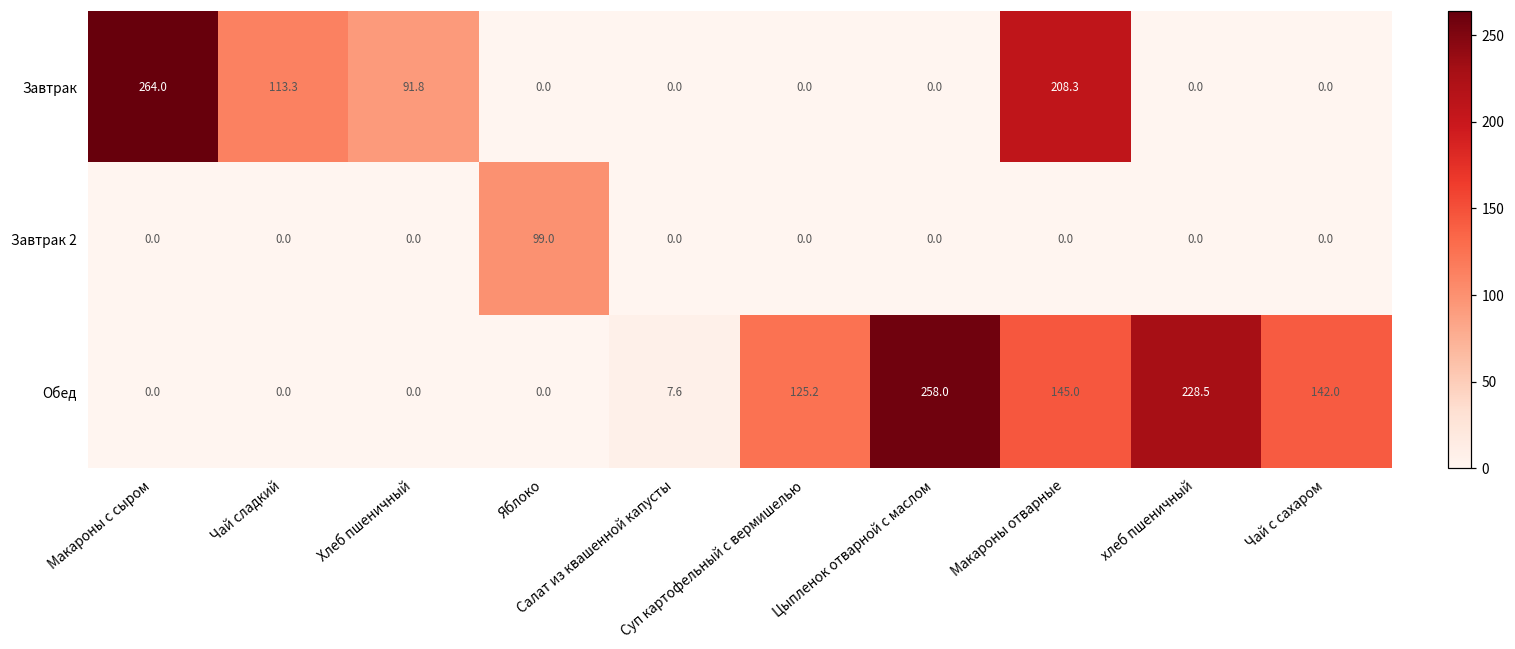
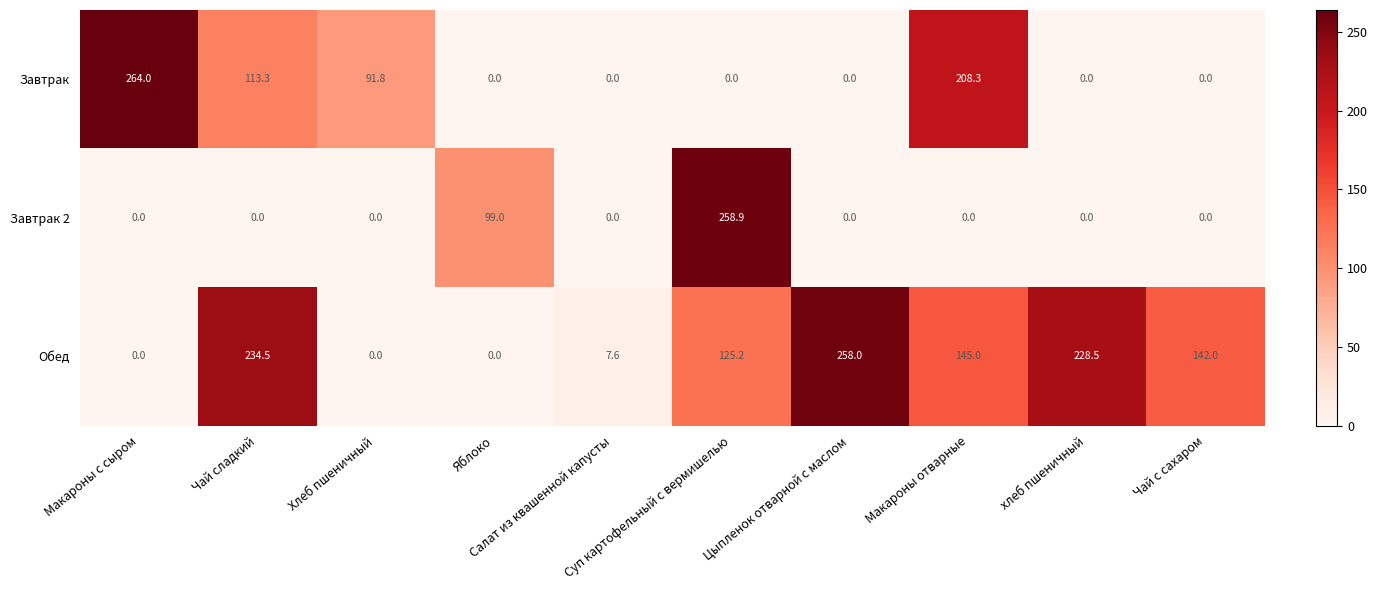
Завтрак 2, Суп картофельный с вермишелью: 0.0 -> 258.9
Обед, Чай сладкий: 0.0 -> 234.5
